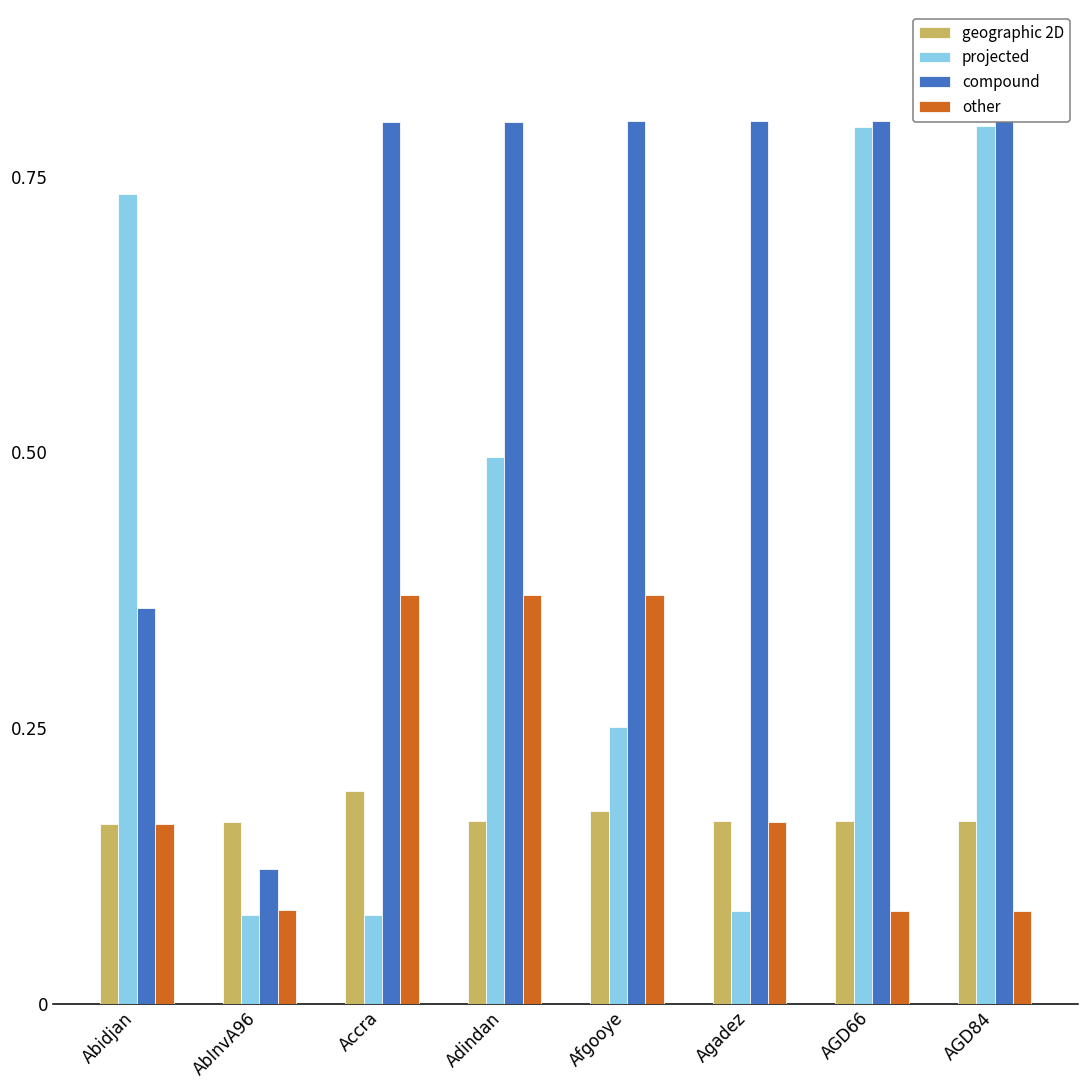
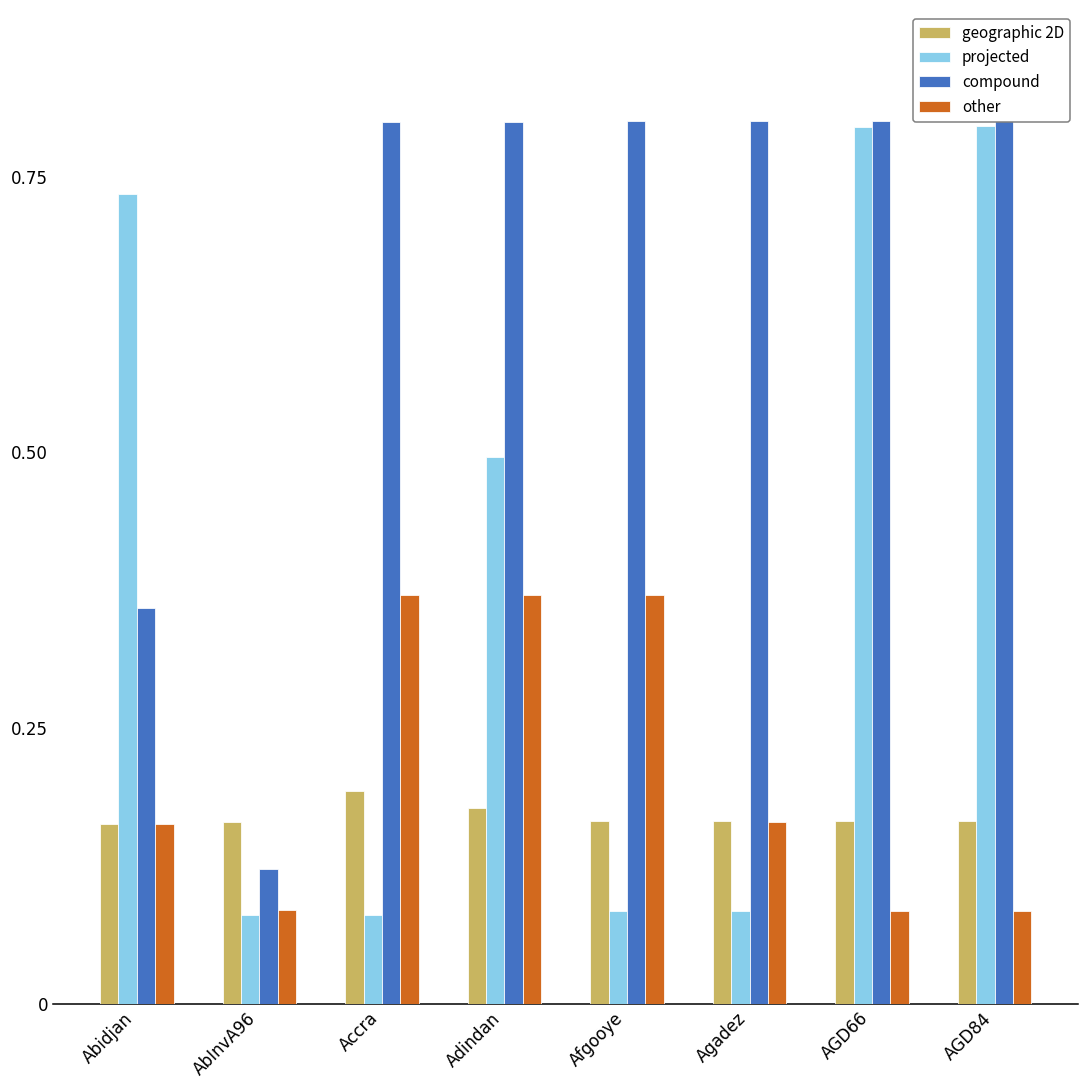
geographic 2D, Adindan: 0.166 -> 0.178
geographic 2D, Afgooye: 0.175 -> 0.166
projected, Afgooye: 0.251 -> 0.084
